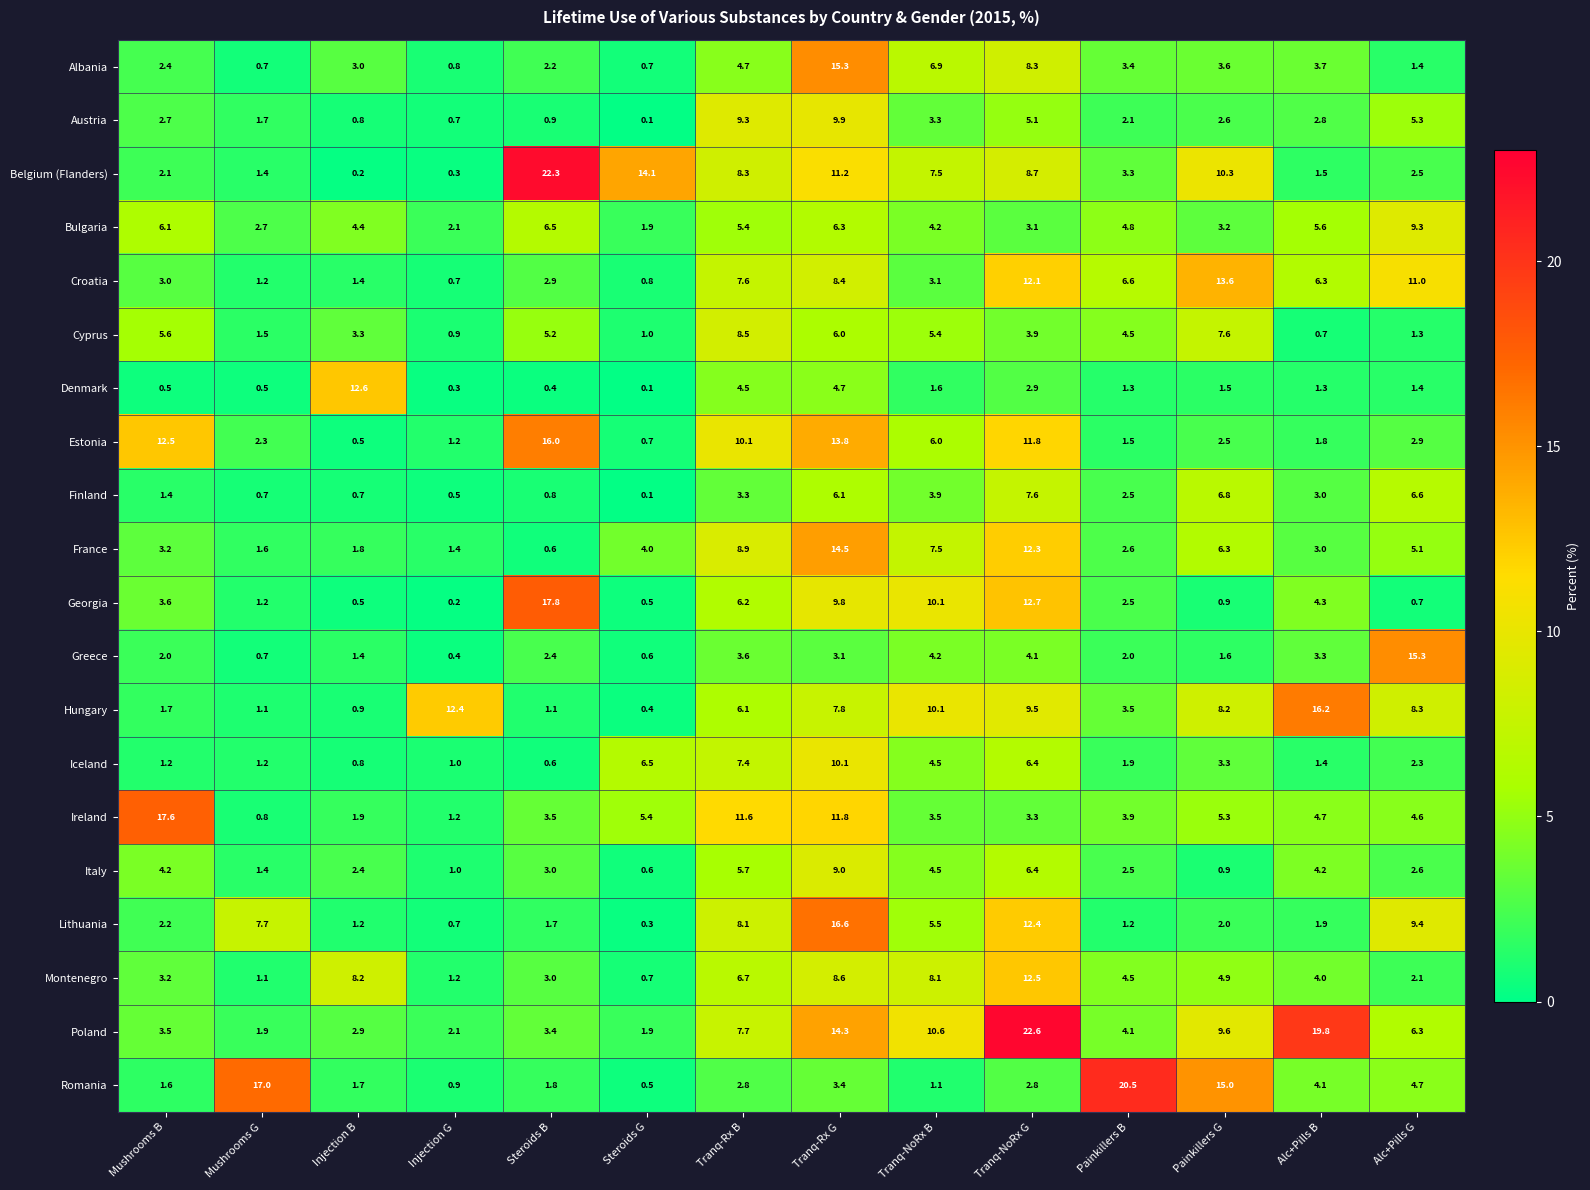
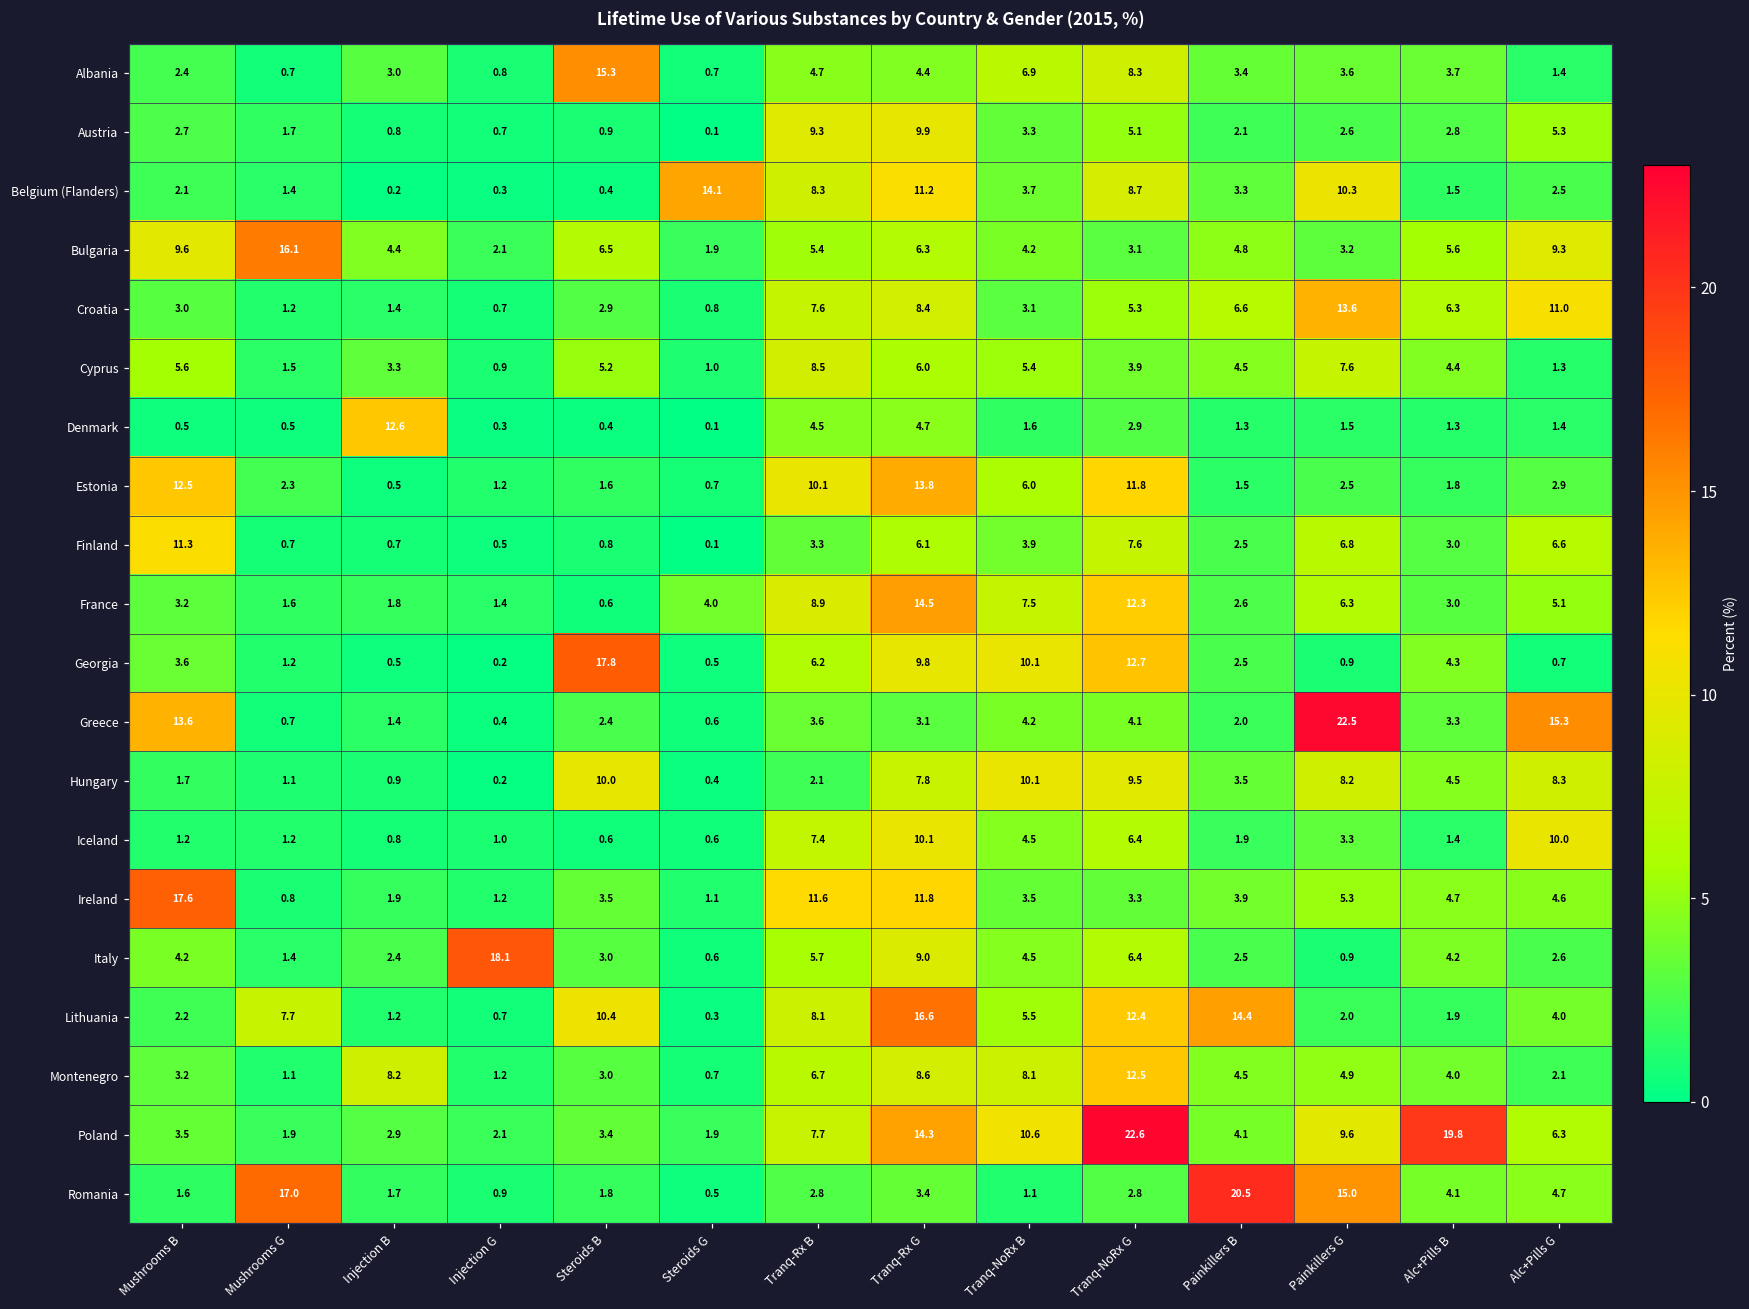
Albania, Steroids B: 2.2 -> 15.3
Albania, Tranq-Rx G: 15.3 -> 4.4
Belgium (Flanders), Steroids B: 22.3 -> 0.4
Belgium (Flanders), Tranq-NoRx B: 7.5 -> 3.7
Bulgaria, Mushrooms B: 6.1 -> 9.6
Bulgaria, Mushrooms G: 2.7 -> 16.1
Croatia, Tranq-NoRx G: 12.1 -> 5.3
Cyprus, Alc+Pills B: 0.7 -> 4.4
Estonia, Steroids B: 16.0 -> 1.6
Finland, Mushrooms B: 1.4 -> 11.3
Greece, Mushrooms B: 2.0 -> 13.6
Greece, Painkillers G: 1.6 -> 22.5
Hungary, Injection G: 12.4 -> 0.2
Hungary, Steroids B: 1.1 -> 10.0
Hungary, Tranq-Rx B: 6.1 -> 2.1
Hungary, Alc+Pills B: 16.2 -> 4.5
Iceland, Steroids G: 6.5 -> 0.6
Iceland, Alc+Pills G: 2.3 -> 10.0
Ireland, Steroids G: 5.4 -> 1.1
Italy, Injection G: 1.0 -> 18.1
Lithuania, Steroids B: 1.7 -> 10.4
Lithuania, Painkillers B: 1.2 -> 14.4
Lithuania, Alc+Pills G: 9.4 -> 4.0
